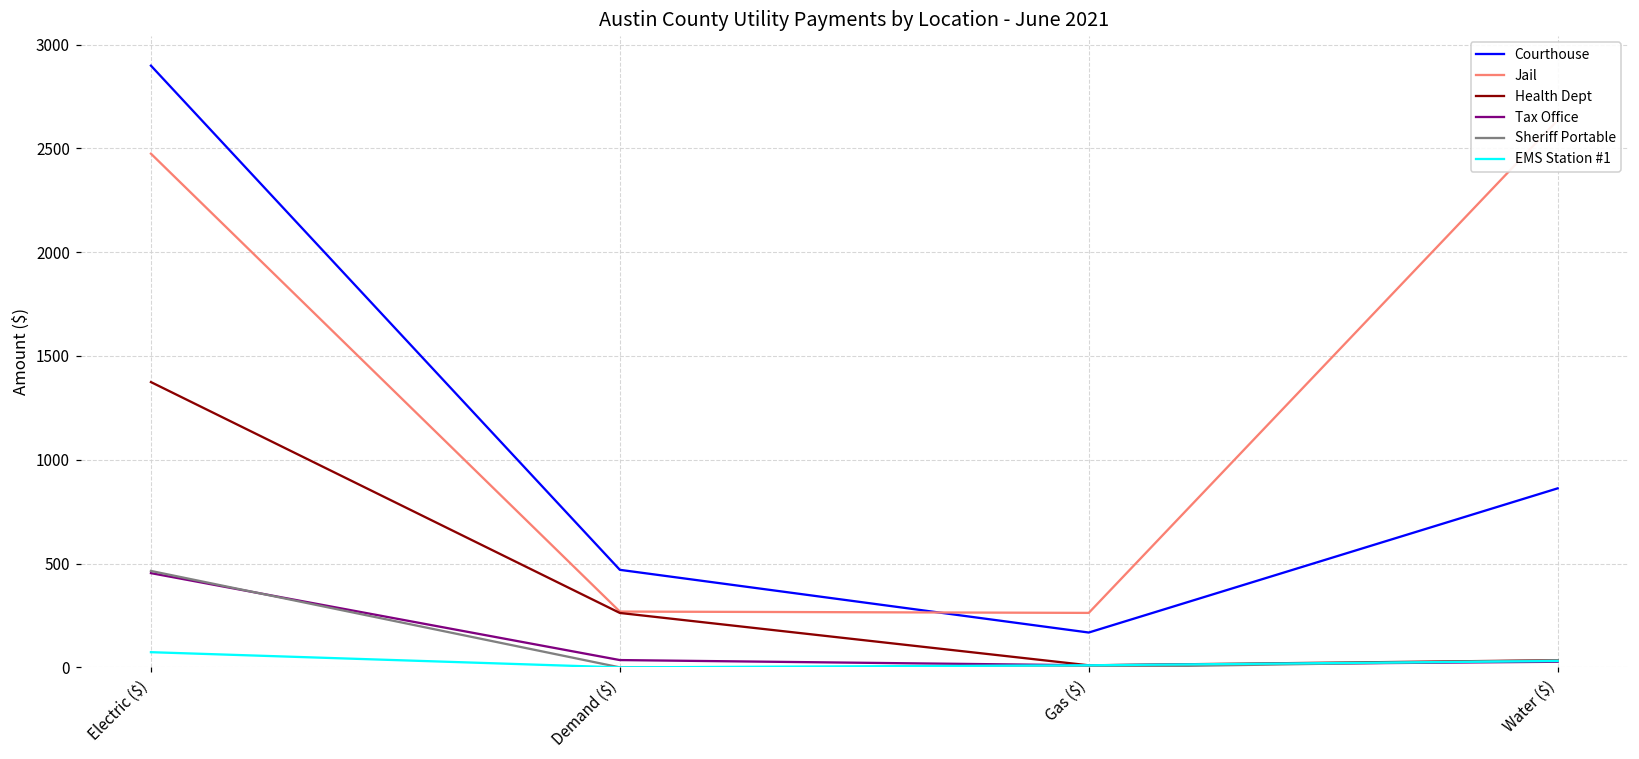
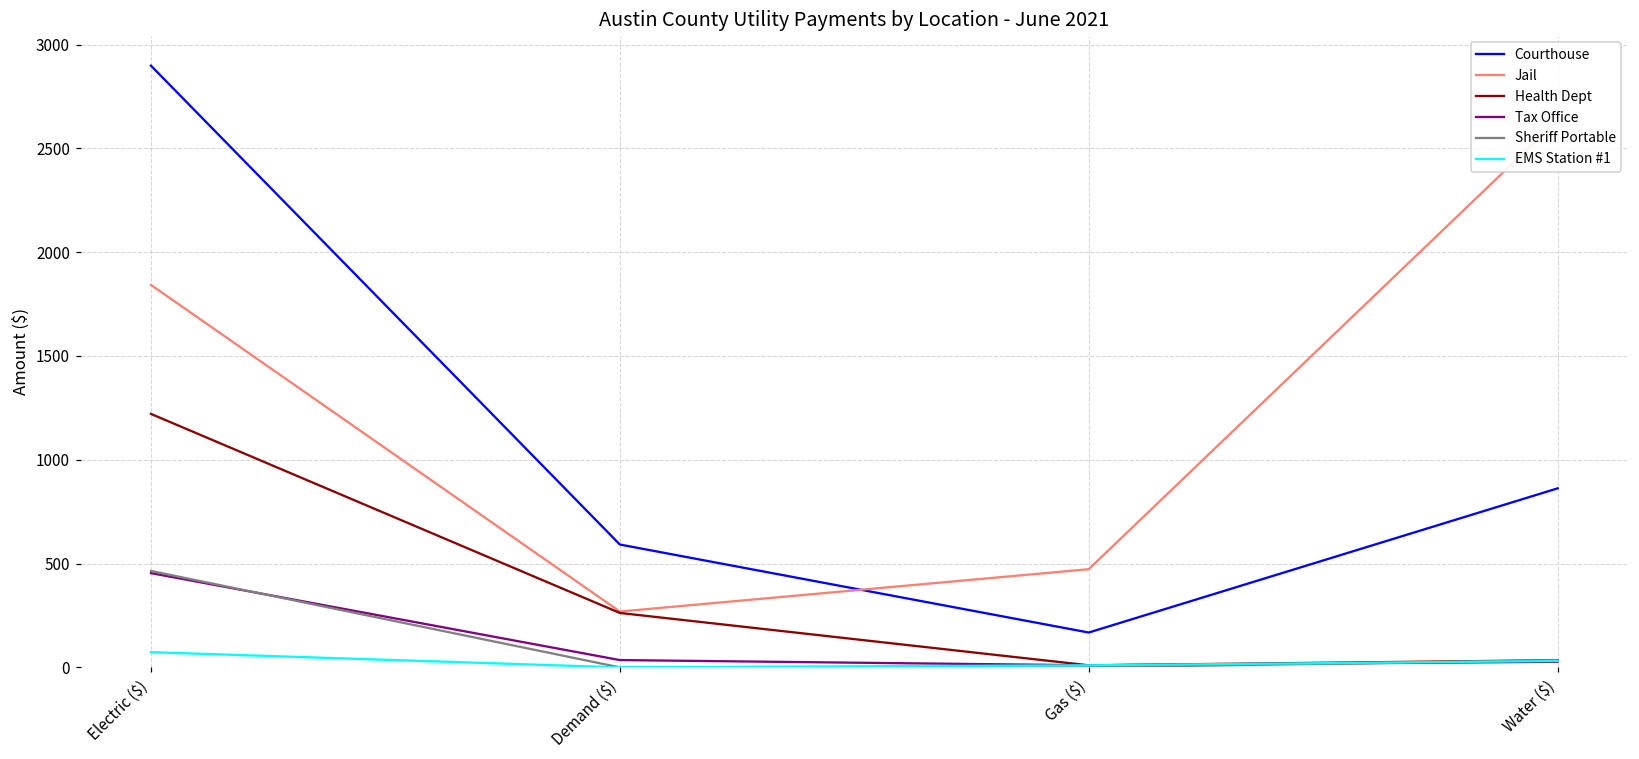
Jail, Electric ($): 2470 -> 1840
Health Dept, Electric ($): 1370 -> 1220
Courthouse, Demand ($): 470 -> 590
Jail, Gas ($): 260 -> 470
